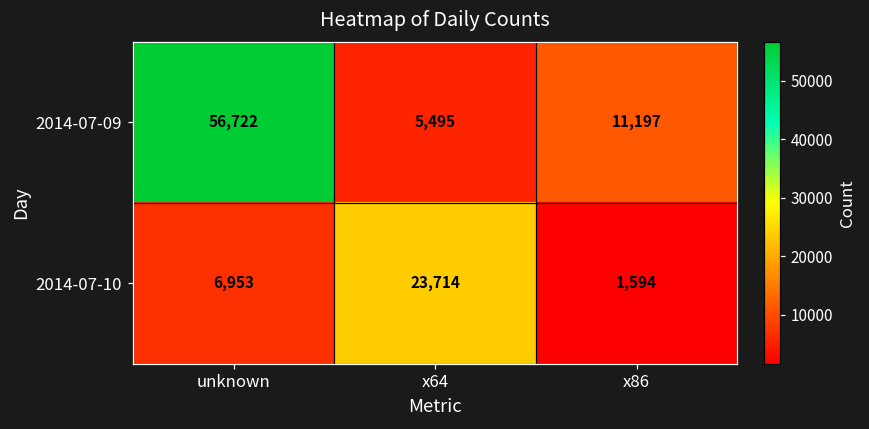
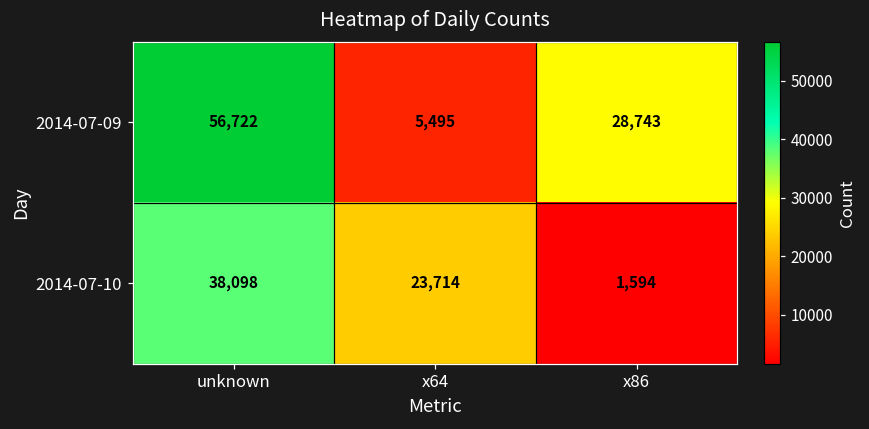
2014-07-09, x86: 11,197 -> 28,743
2014-07-10, unknown: 6,953 -> 38,098
